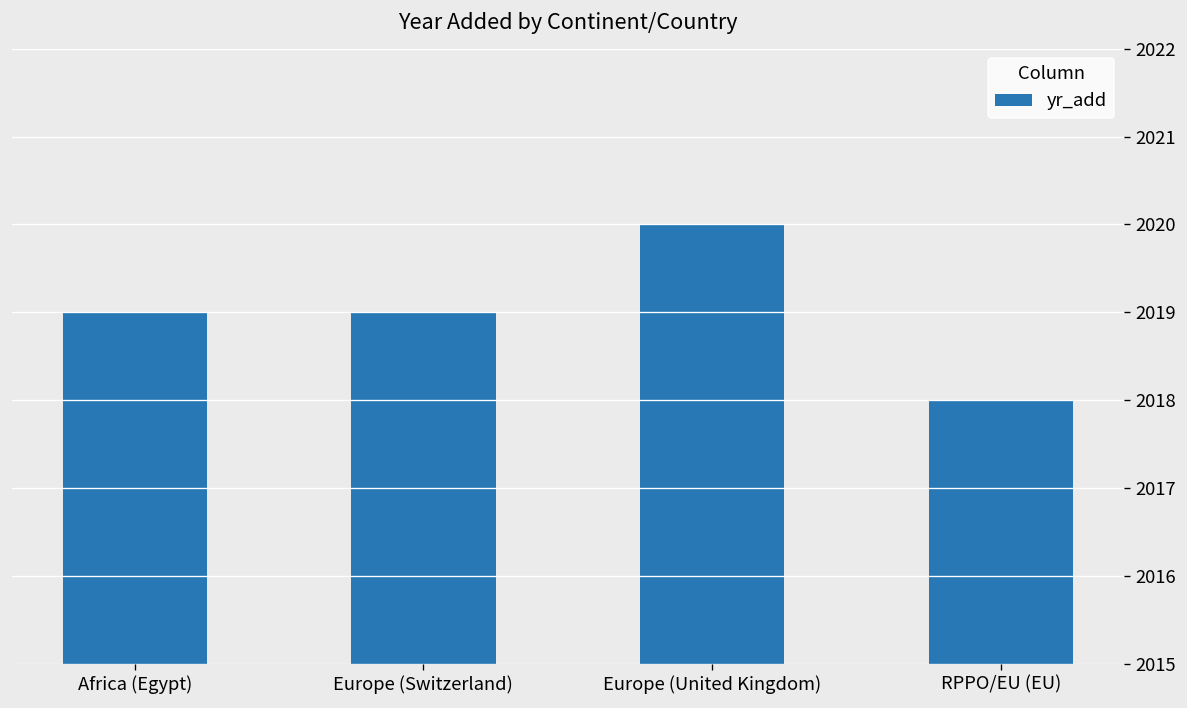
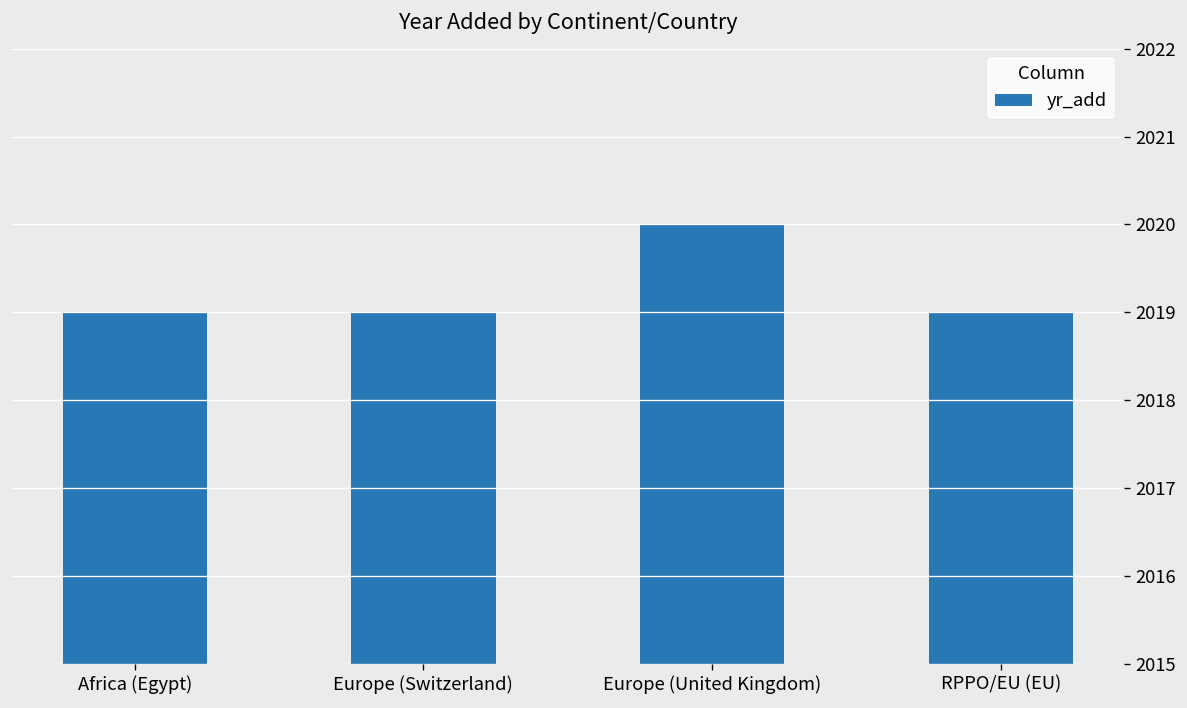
RPPO/EU (EU): 2018 -> 2019
